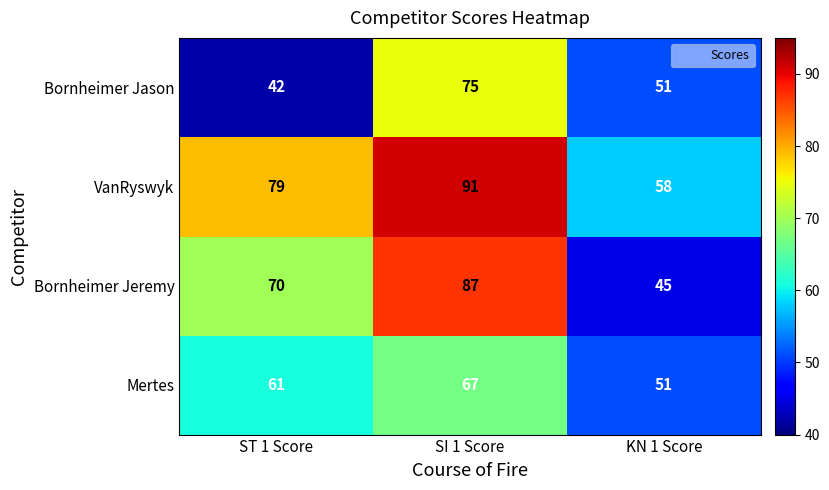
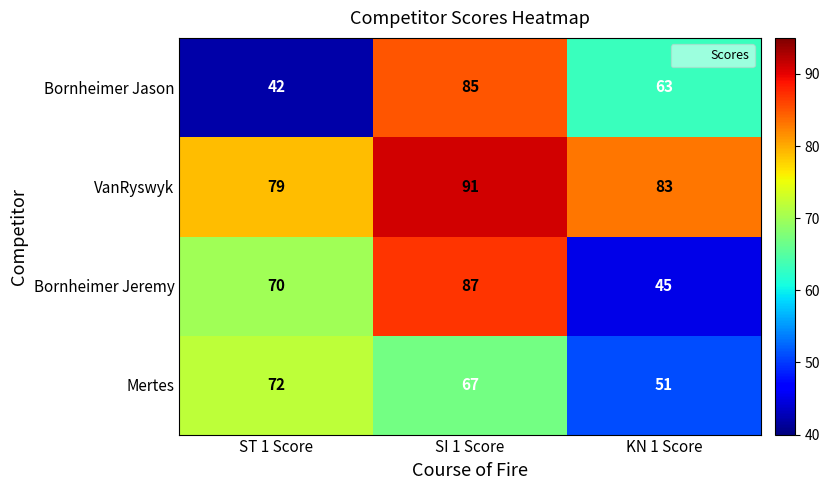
Bornheimer Jason, SI 1 Score: 75 -> 85
Bornheimer Jason, KN 1 Score: 51 -> 63
VanRyswyk, KN 1 Score: 58 -> 83
Mertes, ST 1 Score: 61 -> 72
